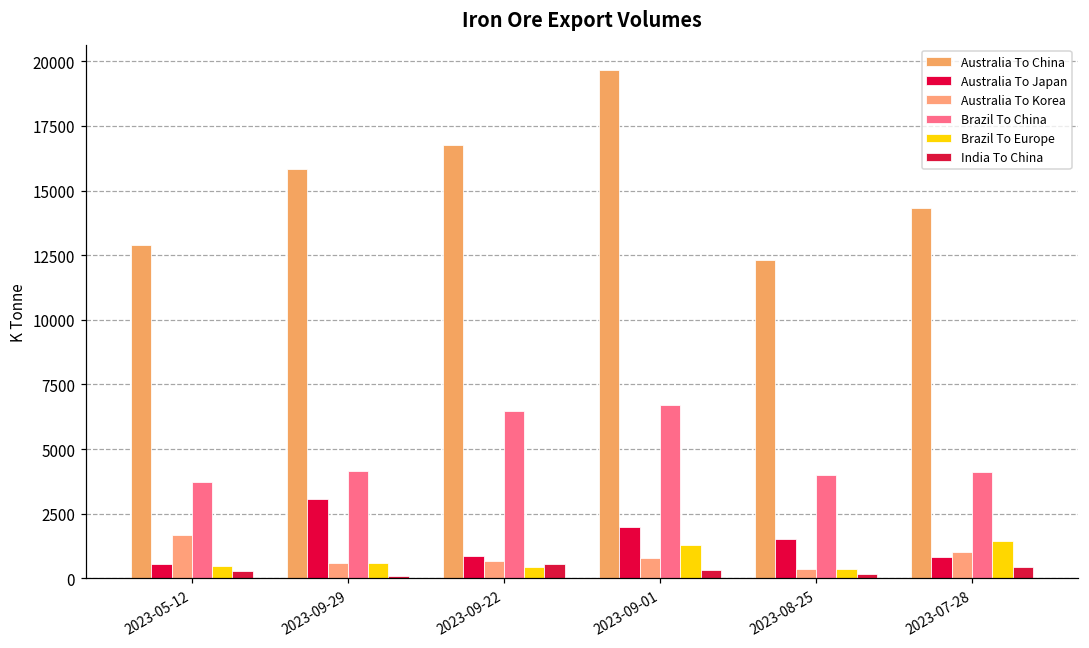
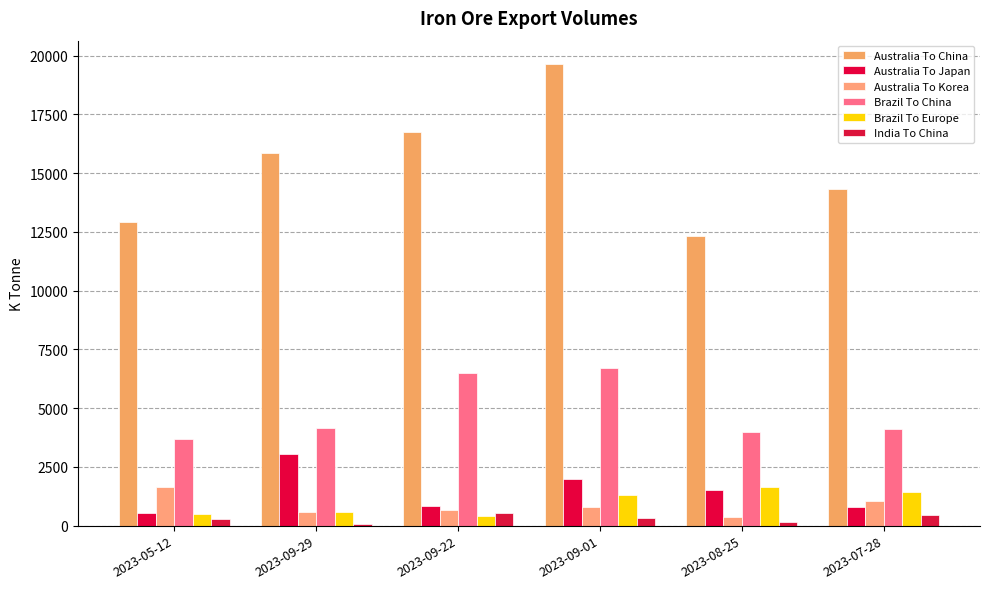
Brazil To Europe, 2023-08-25: 300 -> 1700
